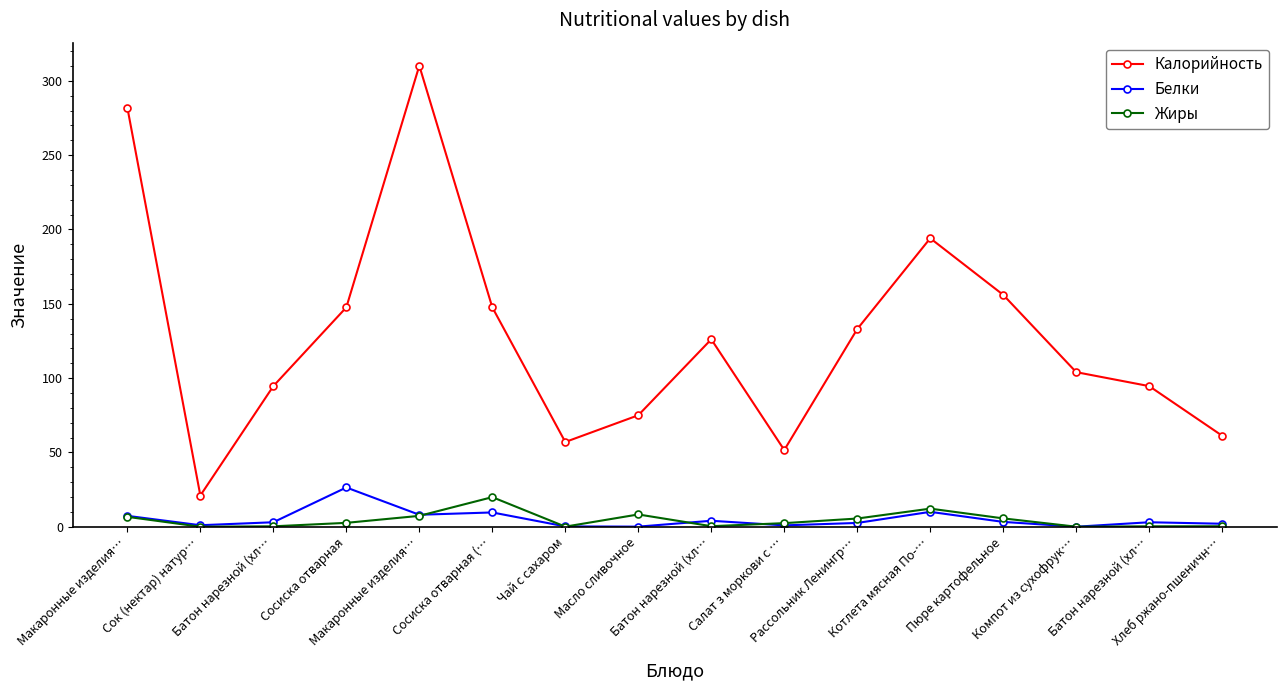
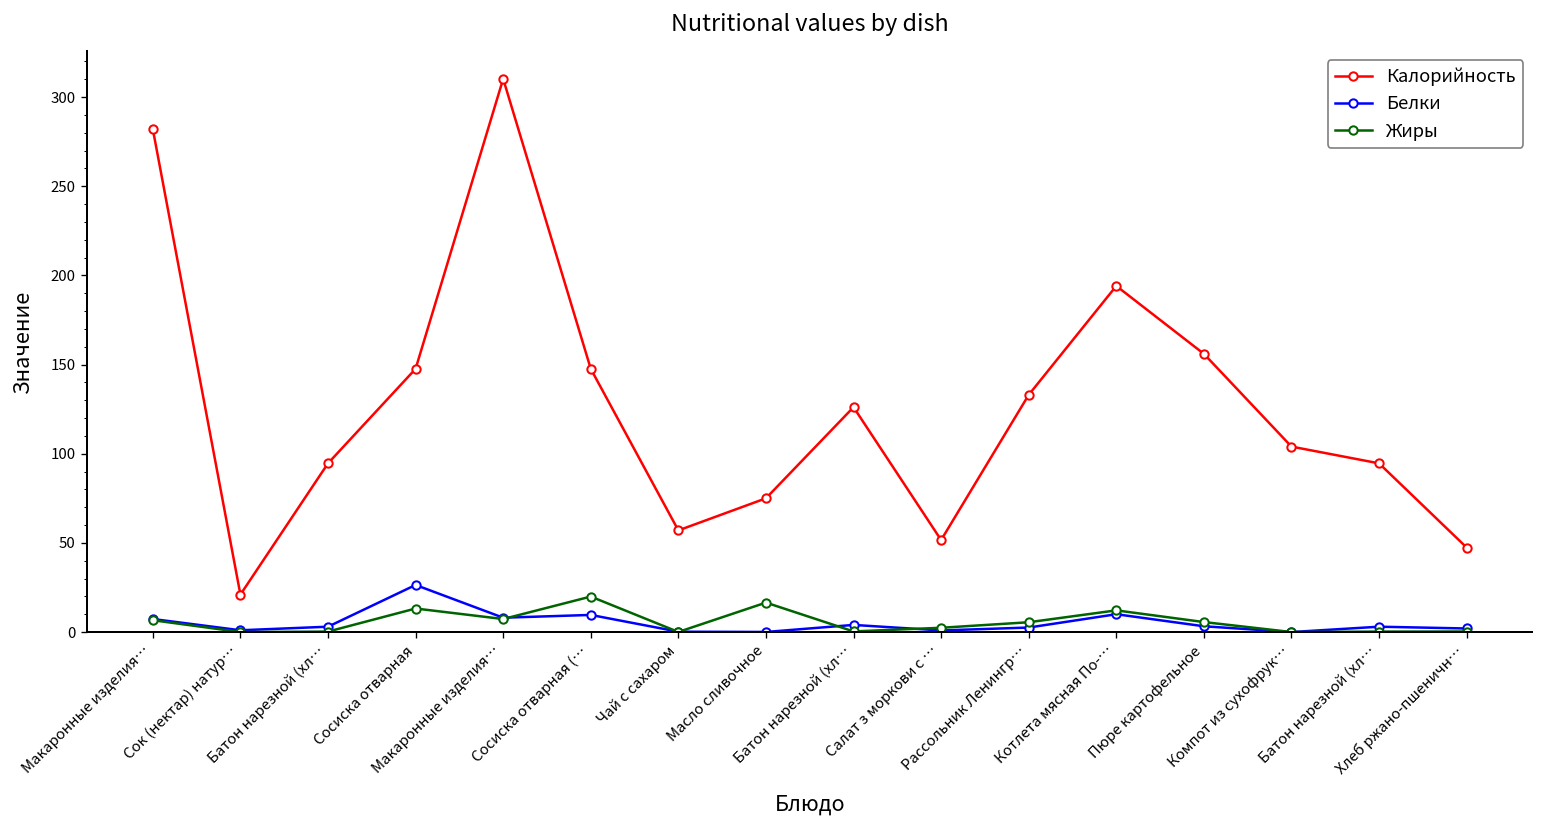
Жиры, Сосиска отварная: 3 -> 13
Жиры, Масло сливочное: 8 -> 17
Калорийность, Хлеб ржано-пшеничн…: 61 -> 47
